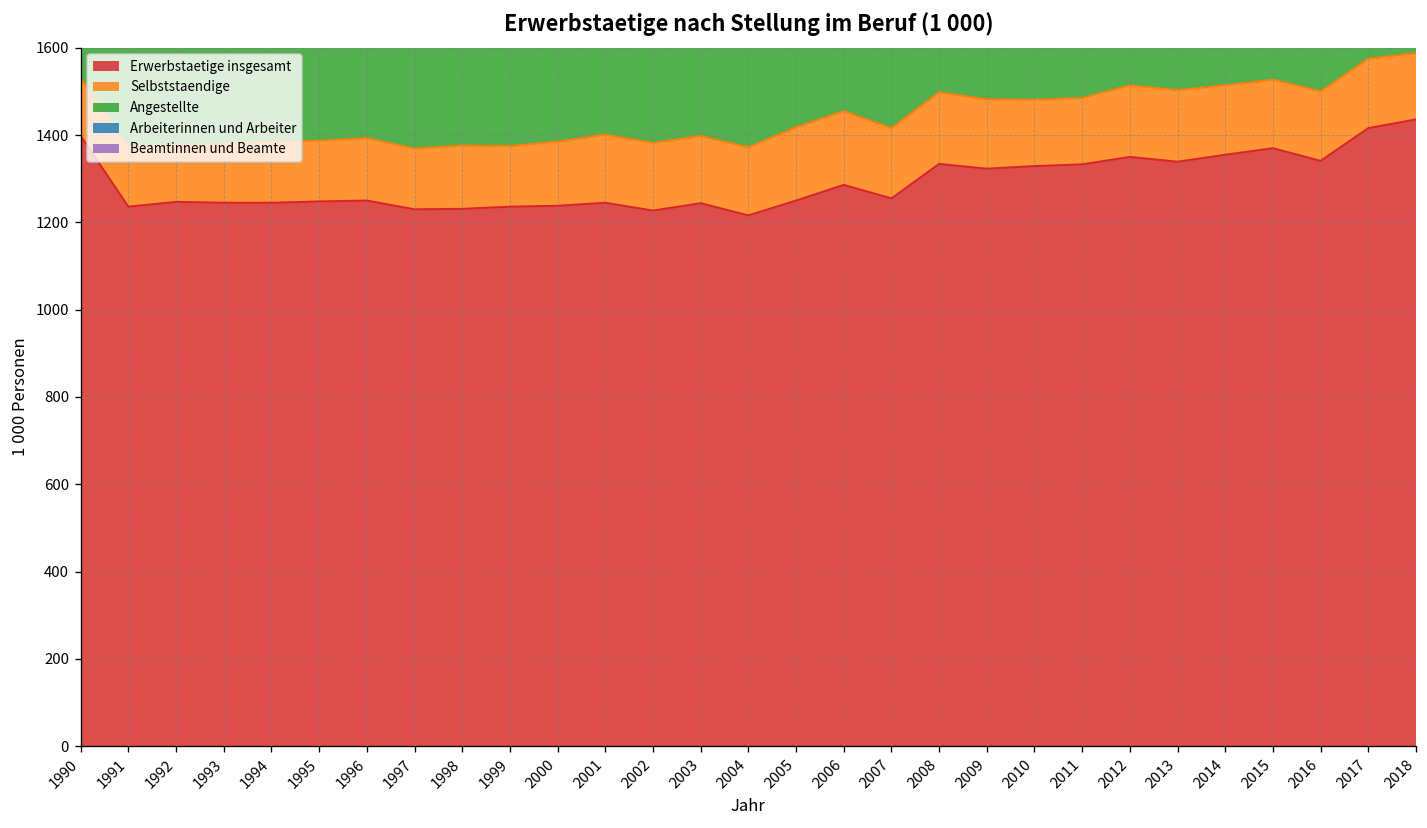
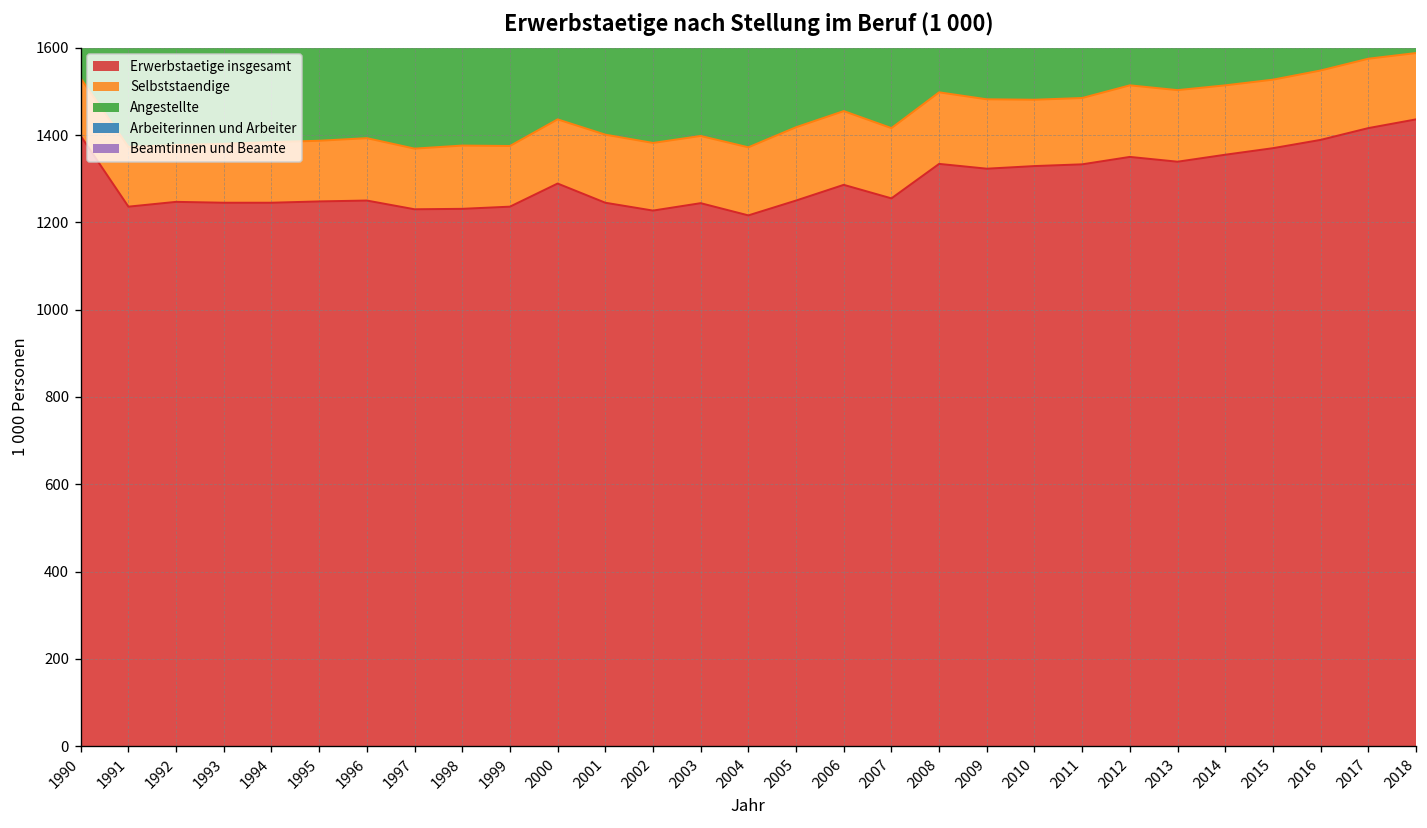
Erwerbstaetige insgesamt, 2000: 1240 -> 1290
Erwerbstaetige insgesamt, 2016: 1340 -> 1390
